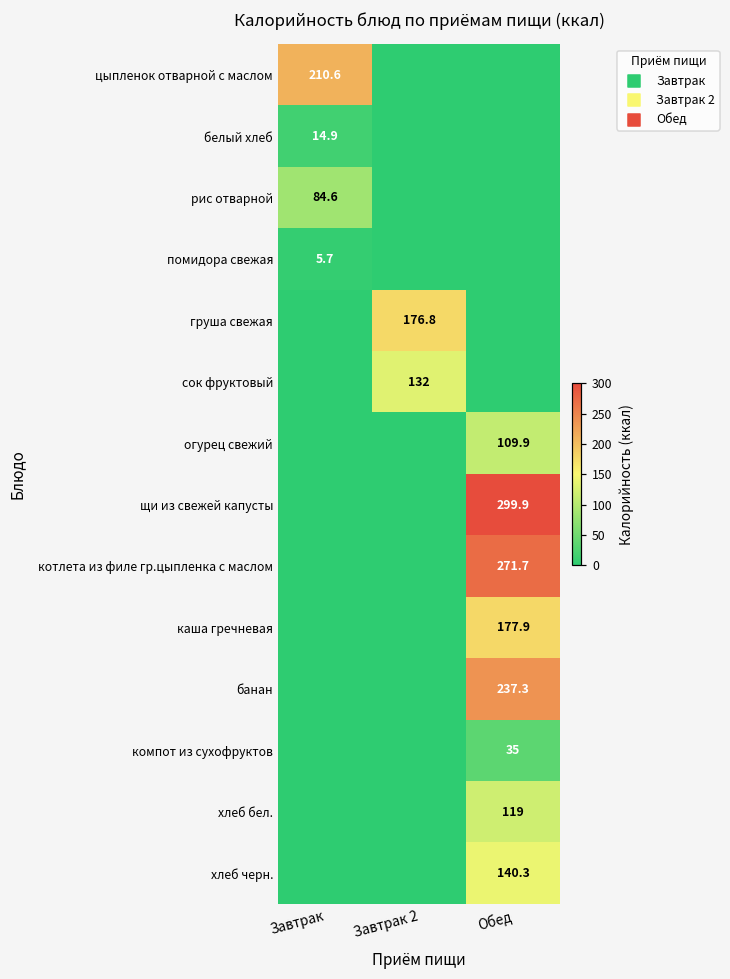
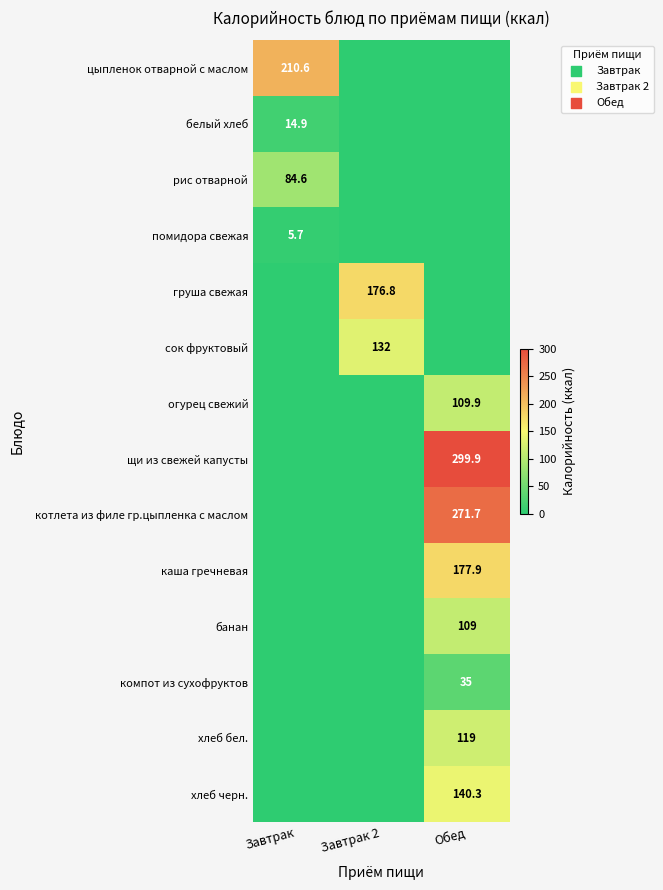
банан, Обед: 237.3 -> 109
